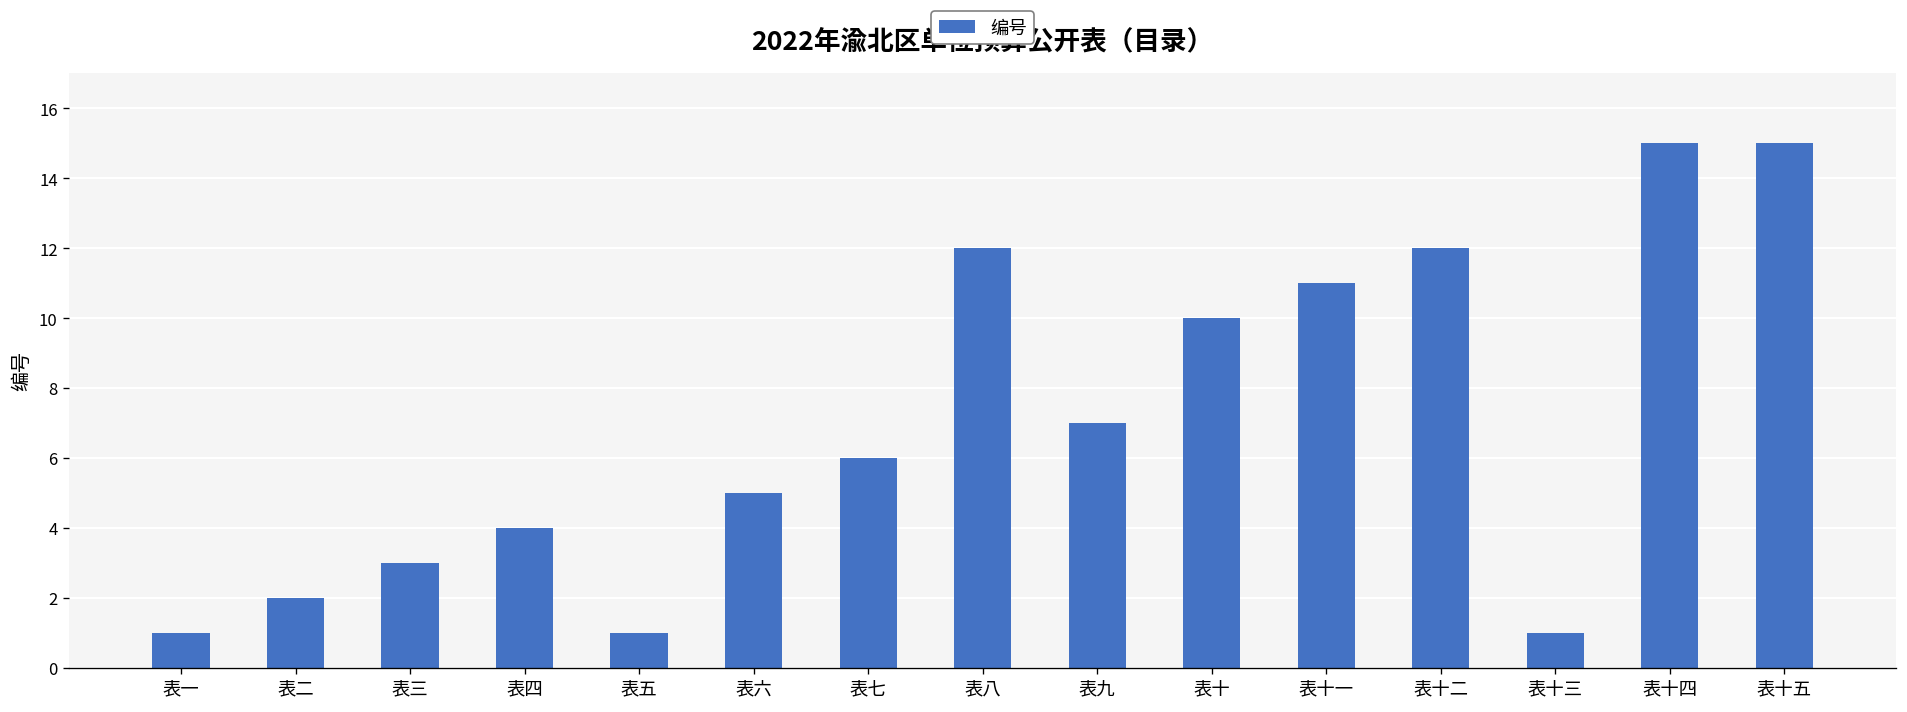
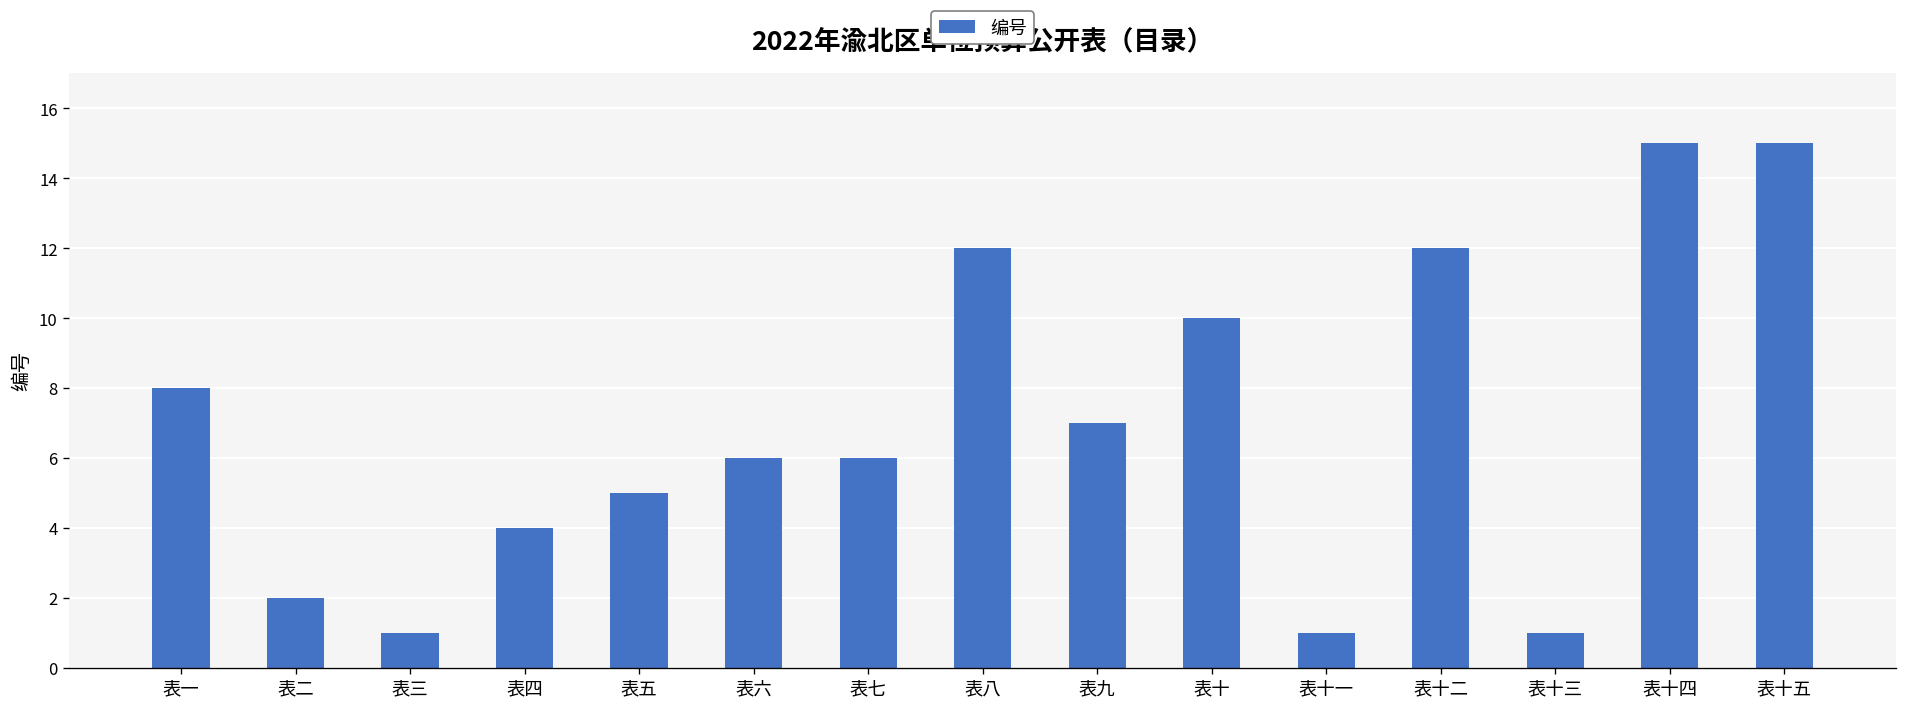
表一: 1 -> 8
表三: 3 -> 1
表五: 1 -> 5
表六: 5 -> 6
表十一: 11 -> 1
